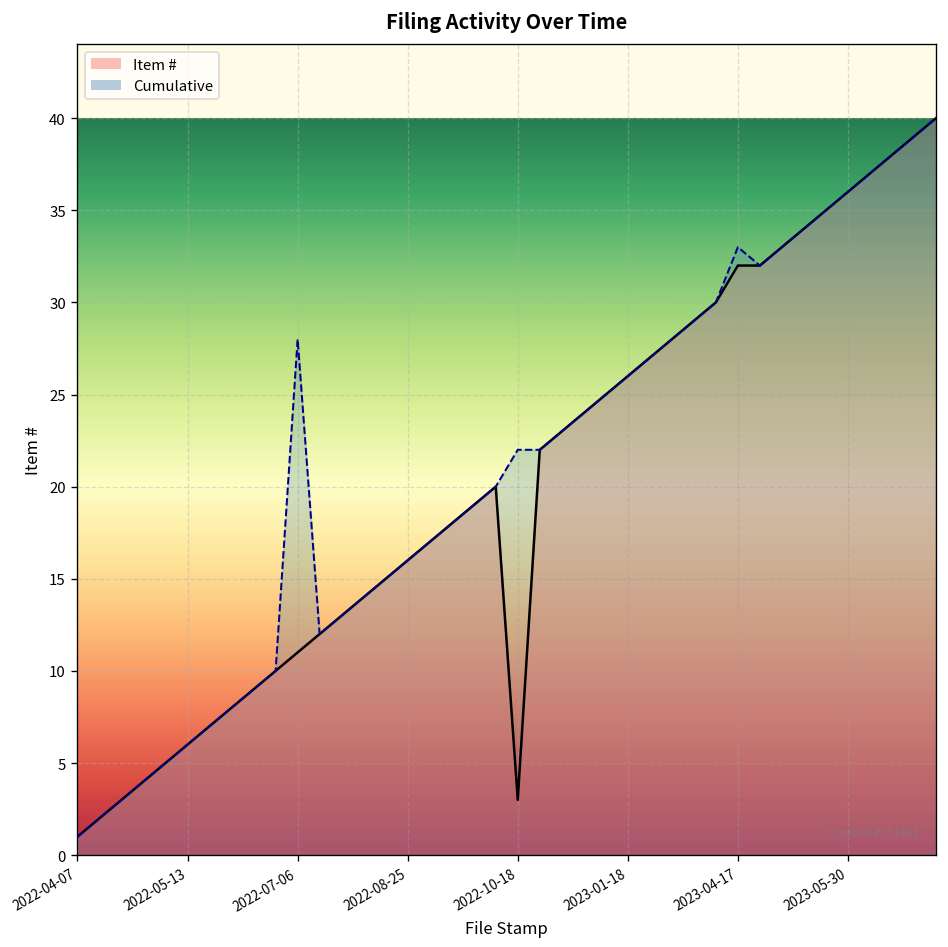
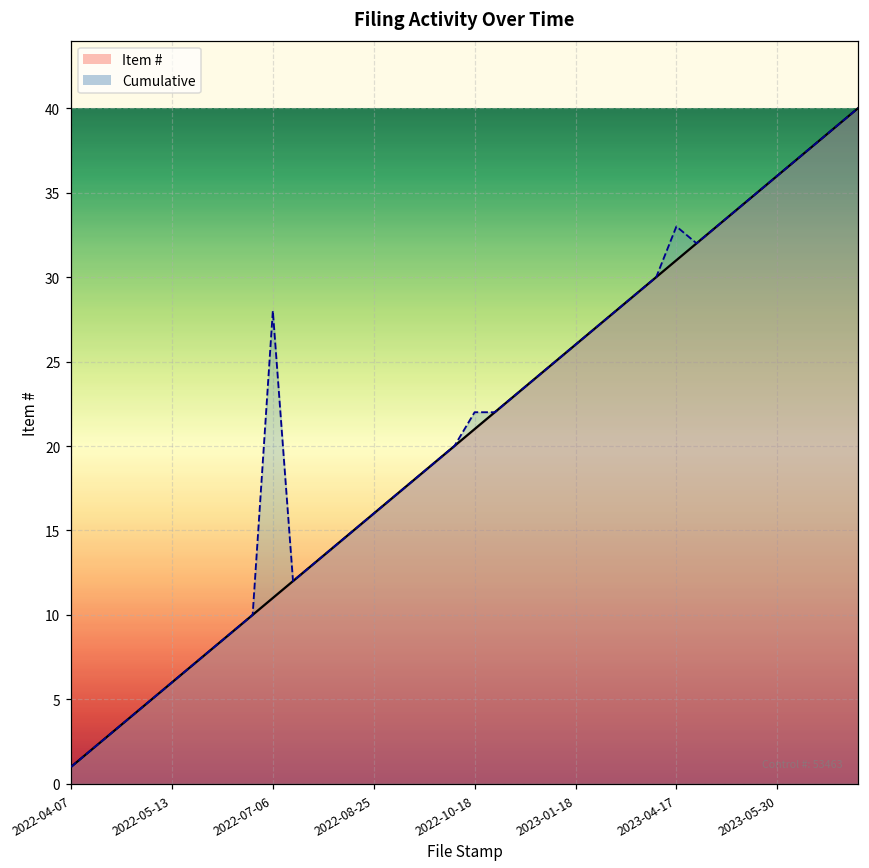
Item #, 2022-10-18: 3 -> 21
Item #, 2023-04-17: 32 -> 31
